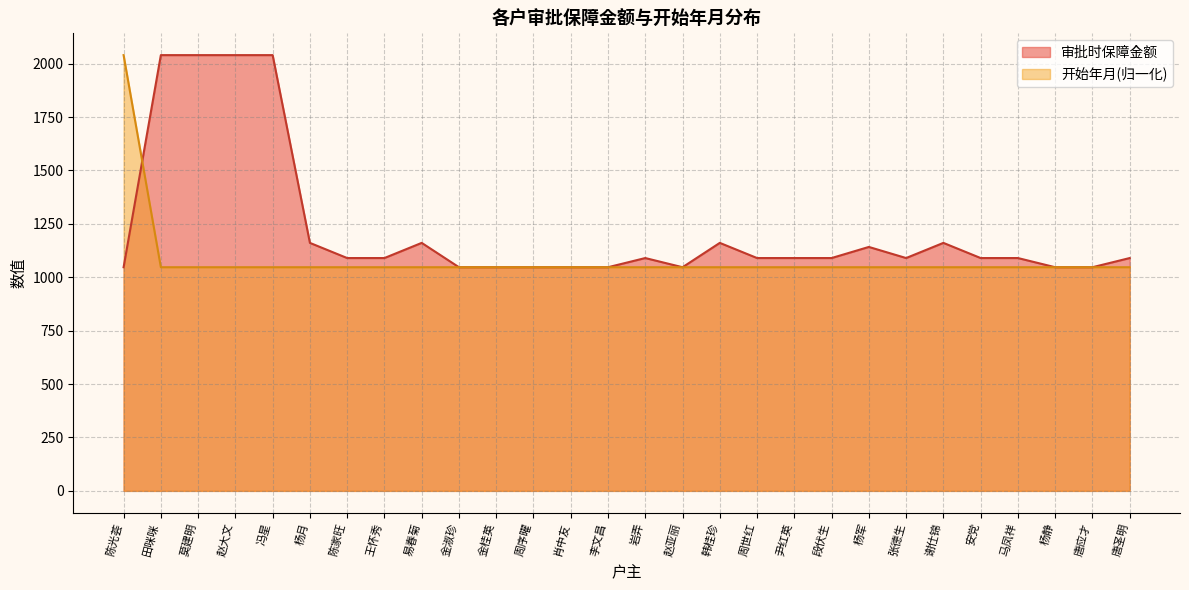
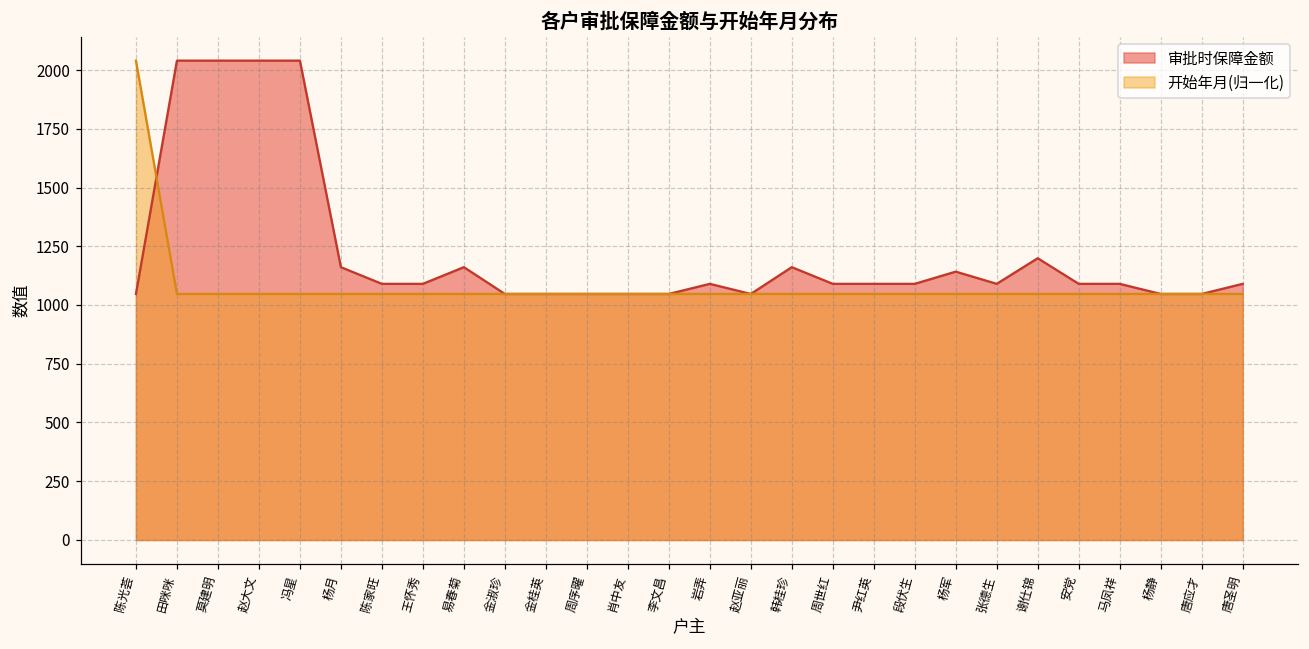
审批时保障金额, 谢仕锦: 1160 -> 1200
